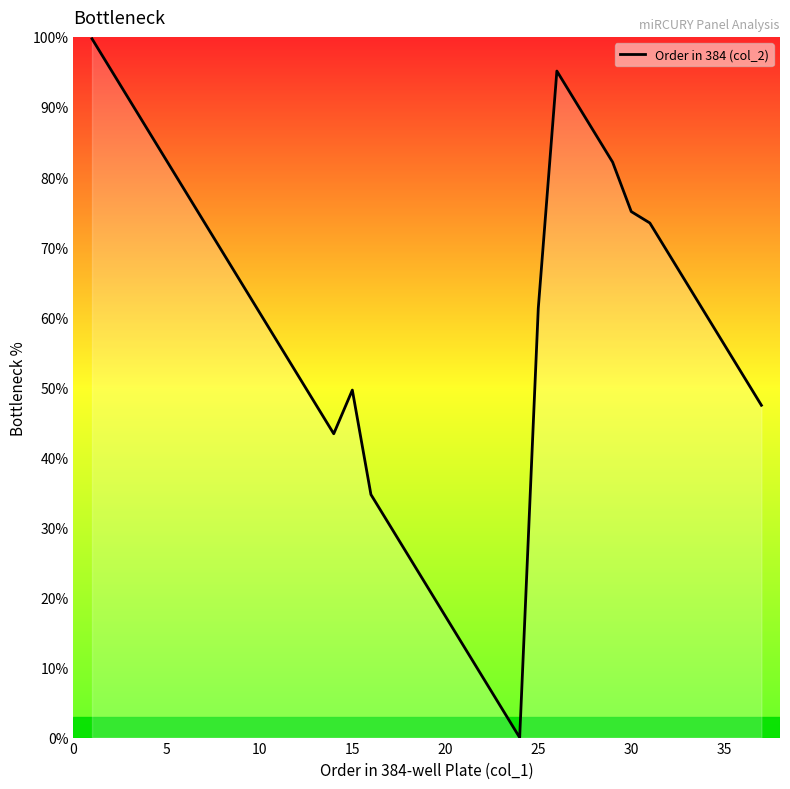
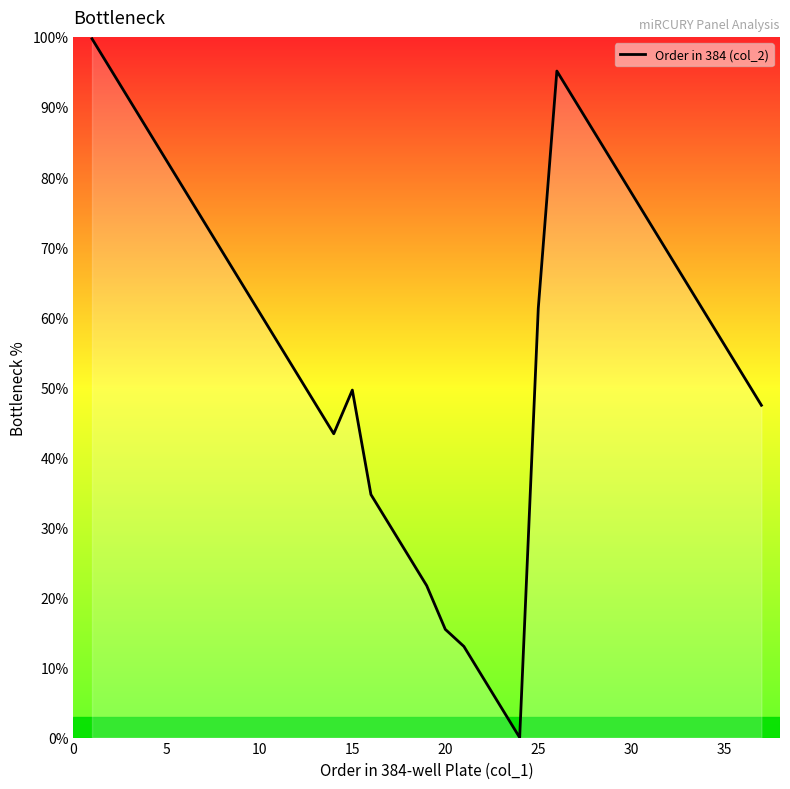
20: 17% -> 15%
30: 75% -> 78%
